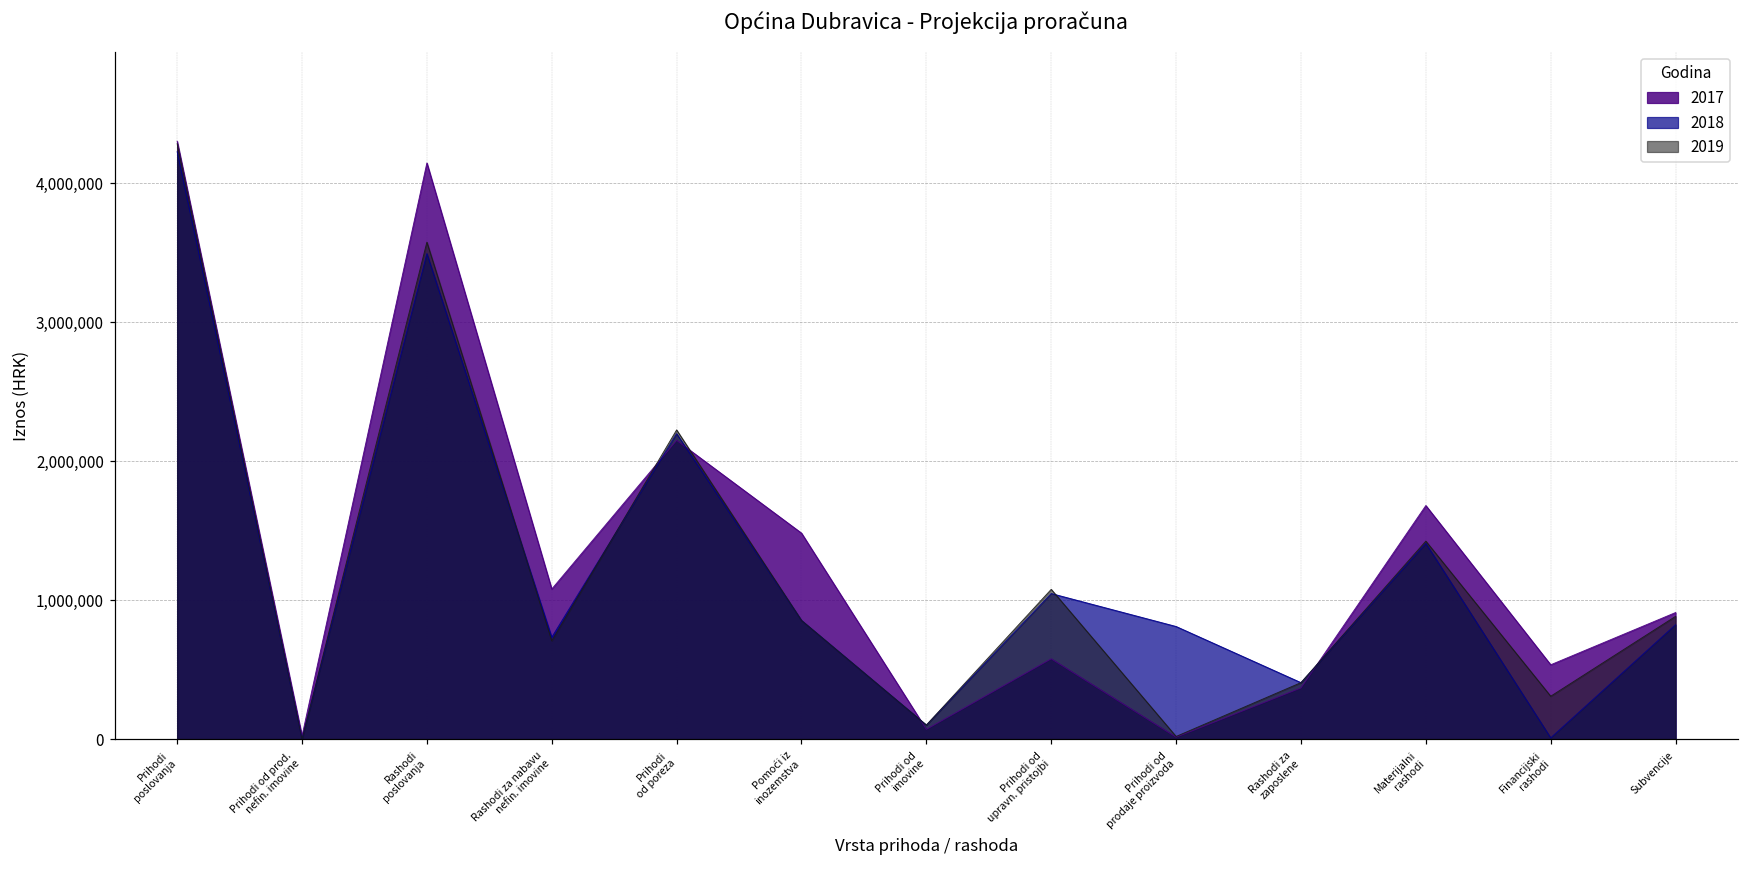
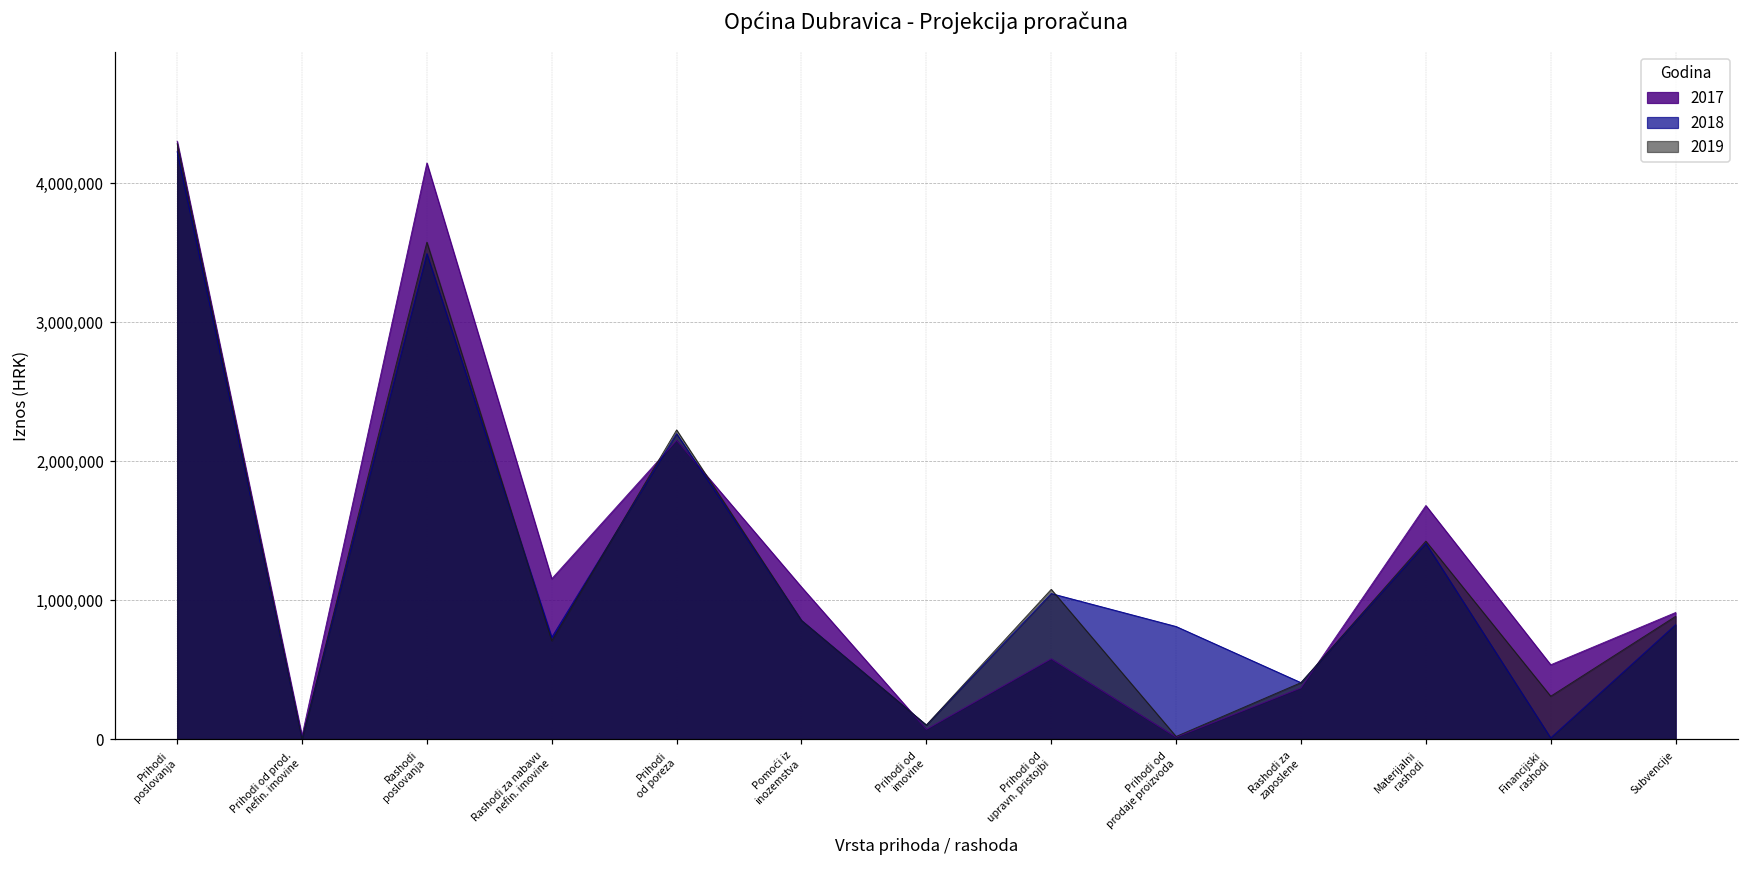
2017, Rashodi za nabavu nefin. imovine: 1,080,000 -> 1,150,000
2017, Pomoći iz inozemstva: 1,480,000 -> 1,100,000
